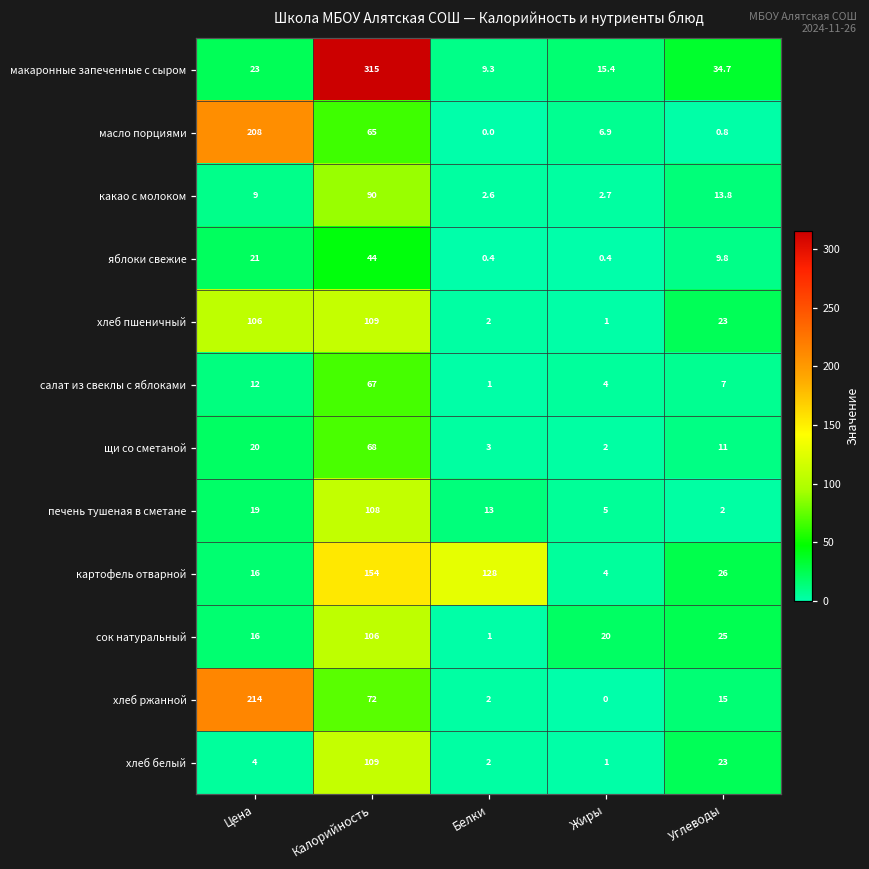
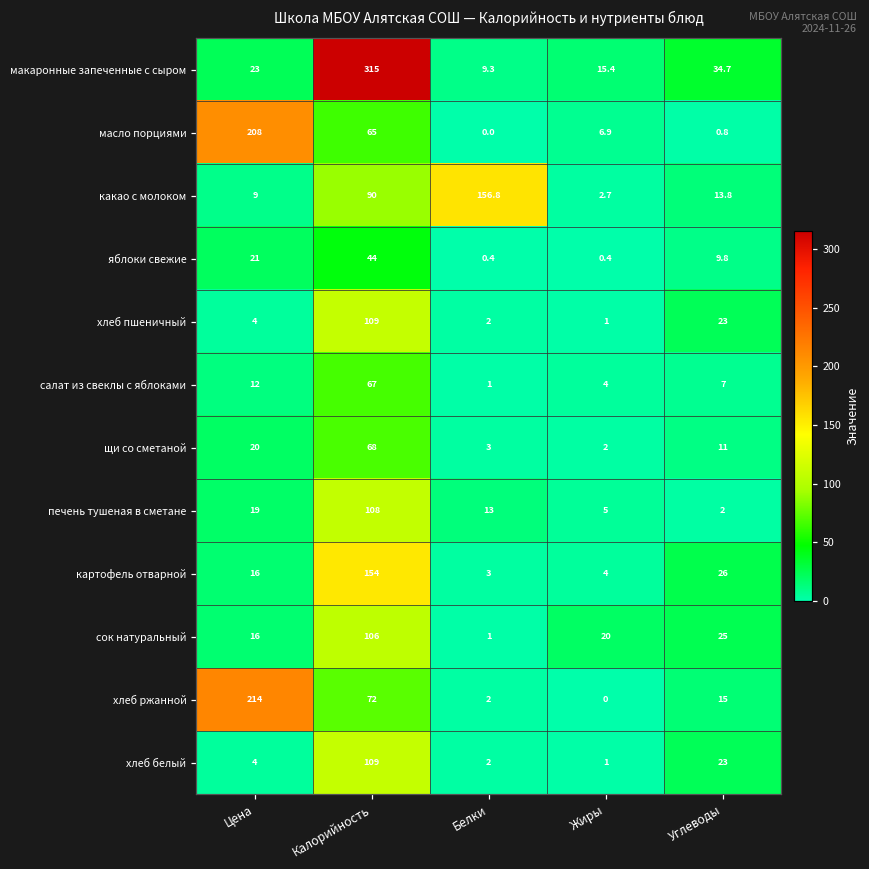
какао с молоком, Белки: 2.6 -> 156.8
хлеб пшеничный, Цена: 106 -> 4
картофель отварной, Белки: 128 -> 3
